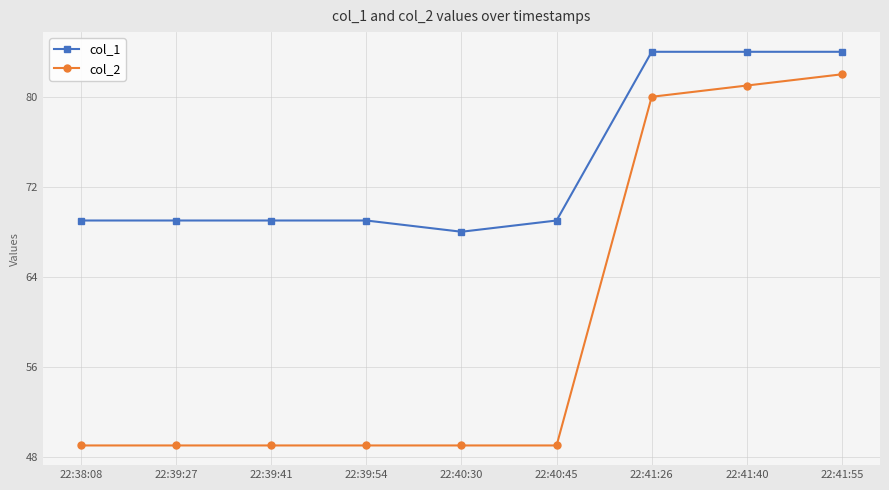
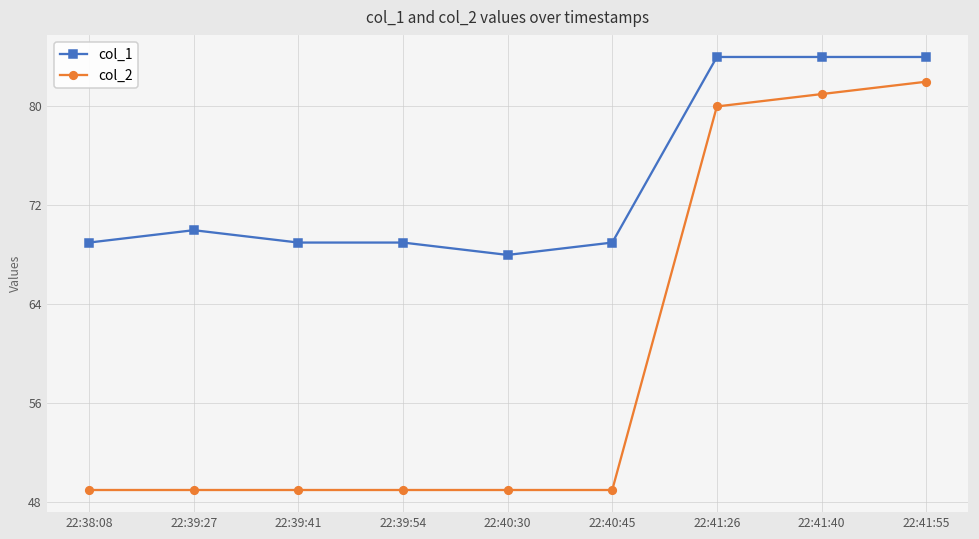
col_1, 22:39:27: 69 -> 70
